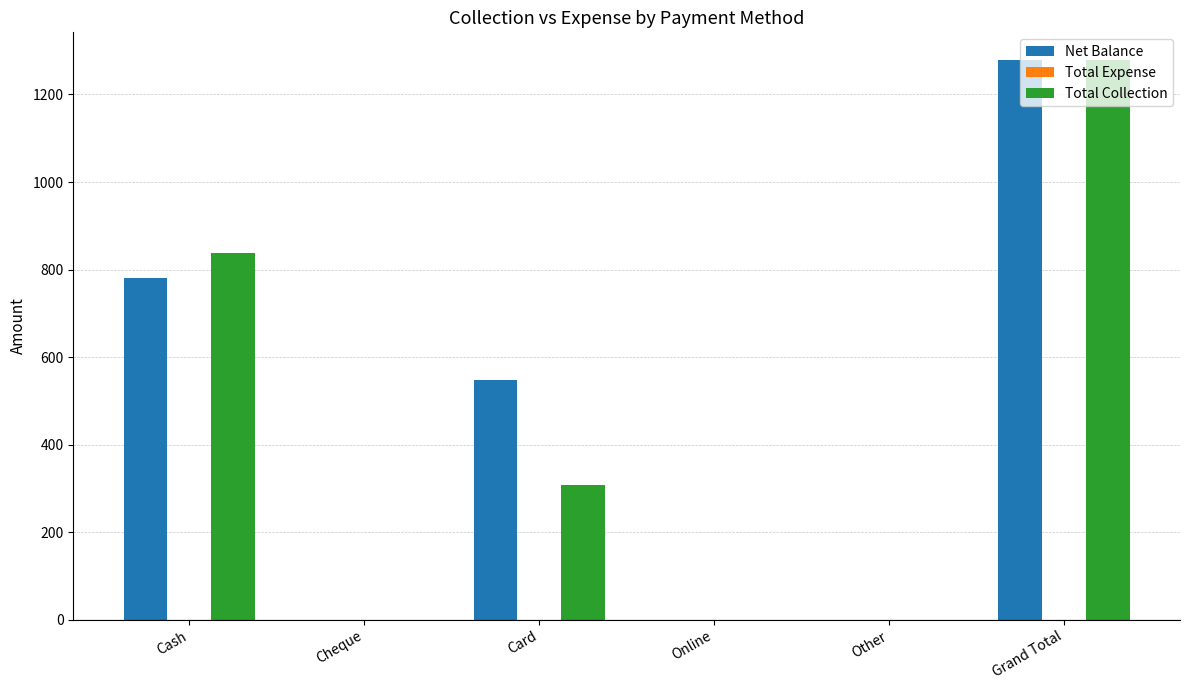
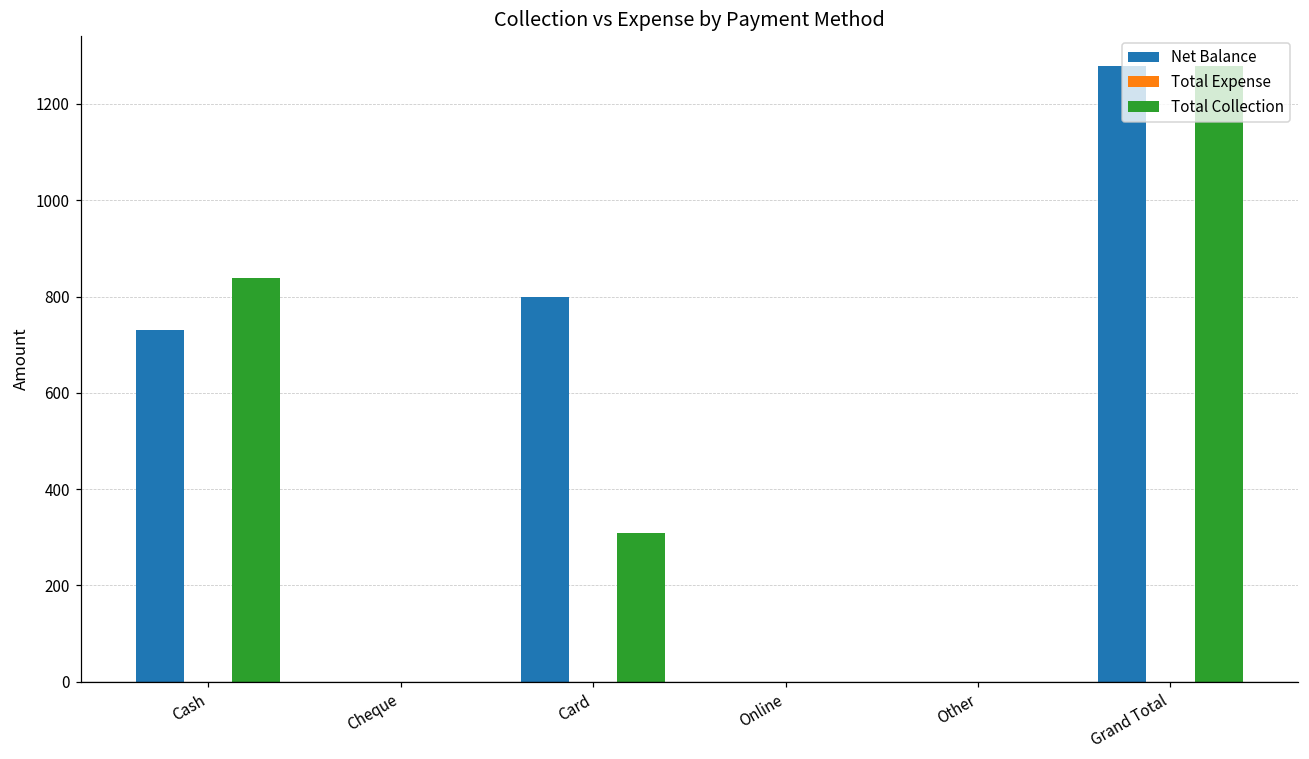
Net Balance, Cash: 780 -> 730
Net Balance, Card: 550 -> 800
